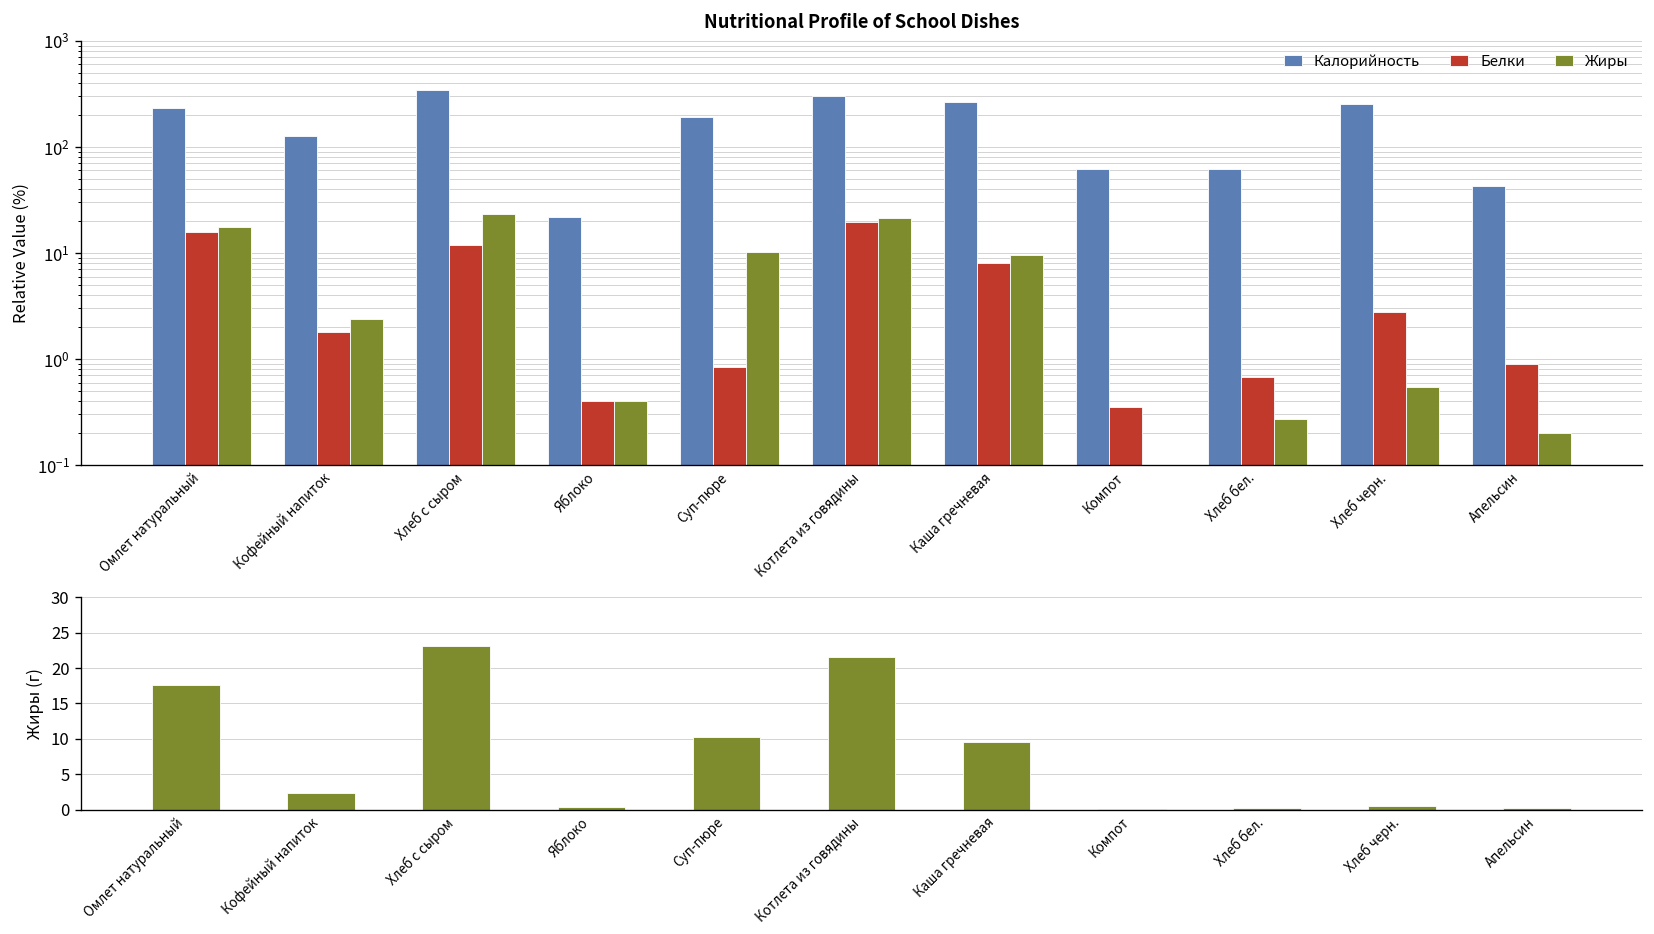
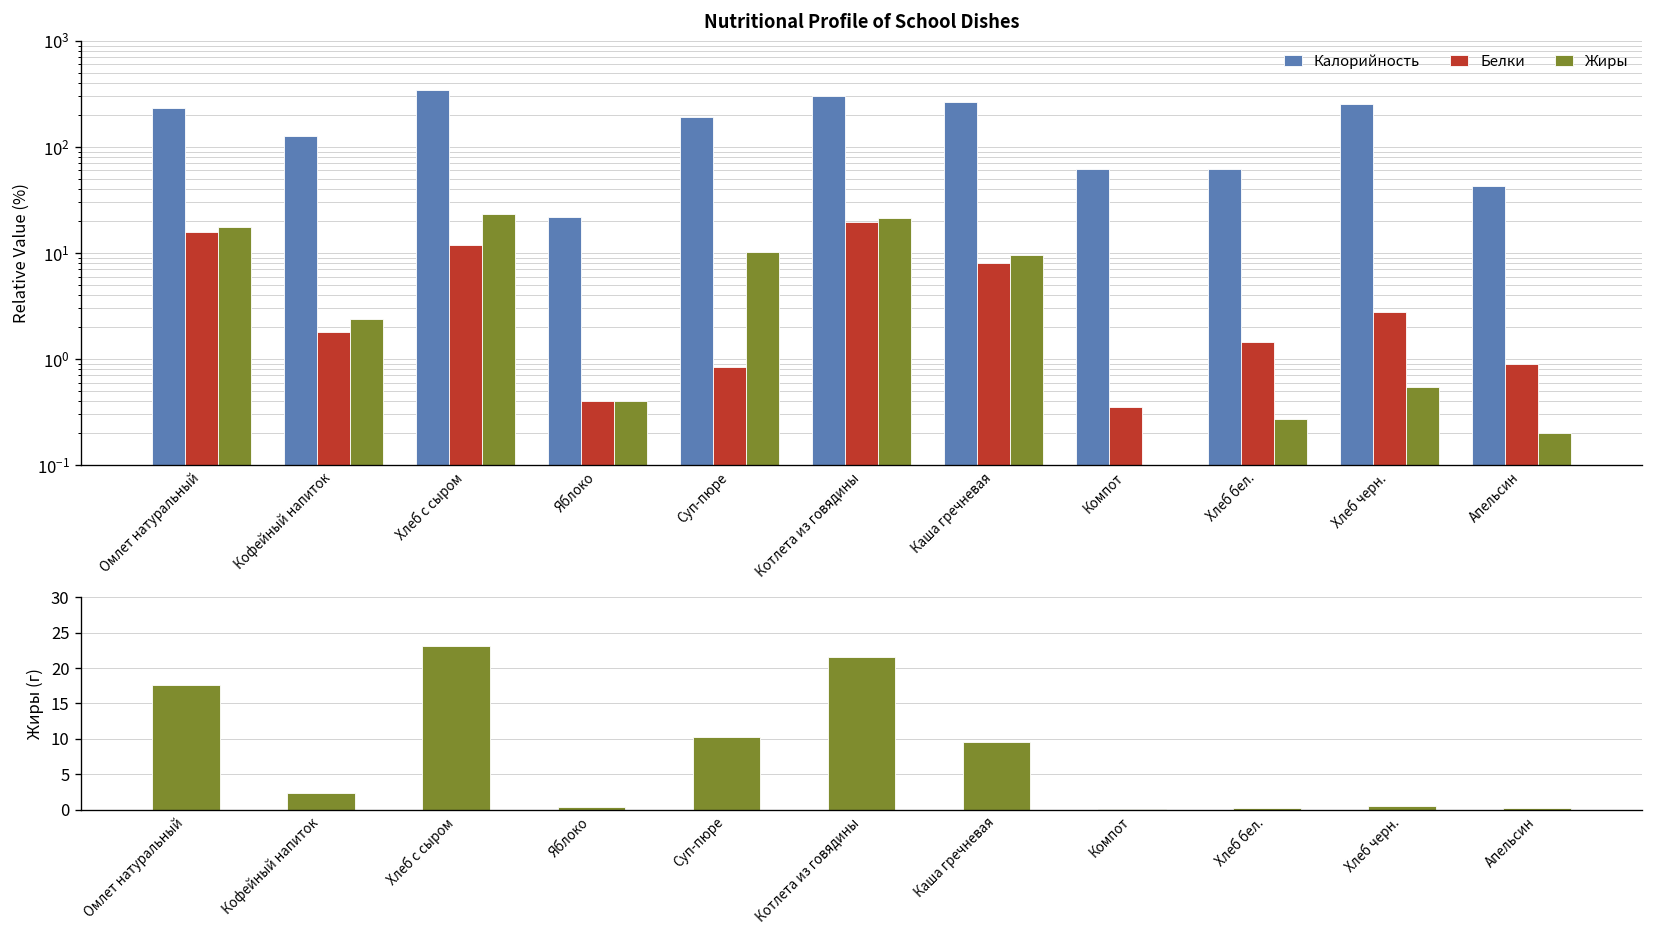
Nutritional Profile of School Dishes, Белки, Хлеб бел.: 0.7 -> 1.4
